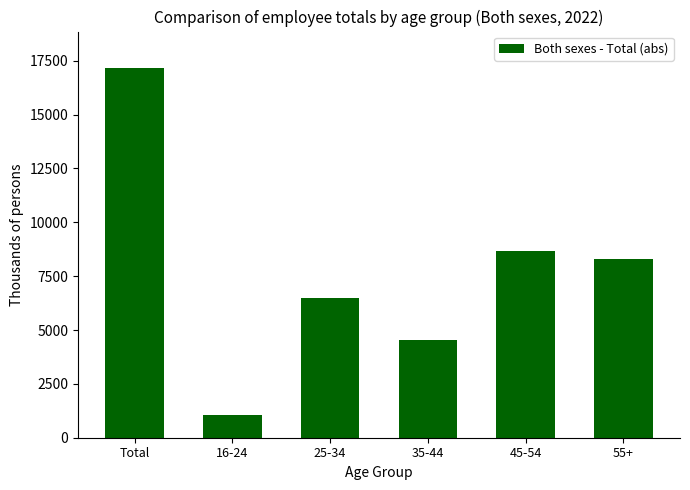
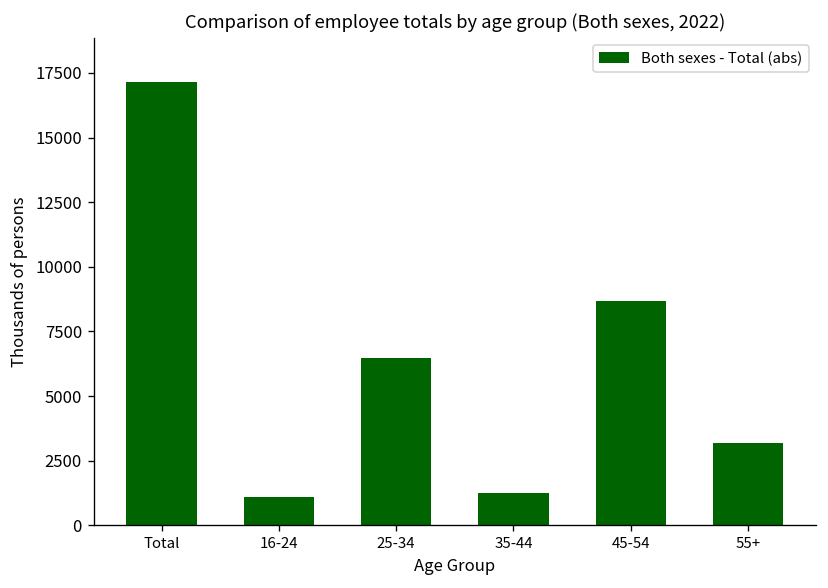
35-44: 4500 -> 1200
55+: 8300 -> 3200
